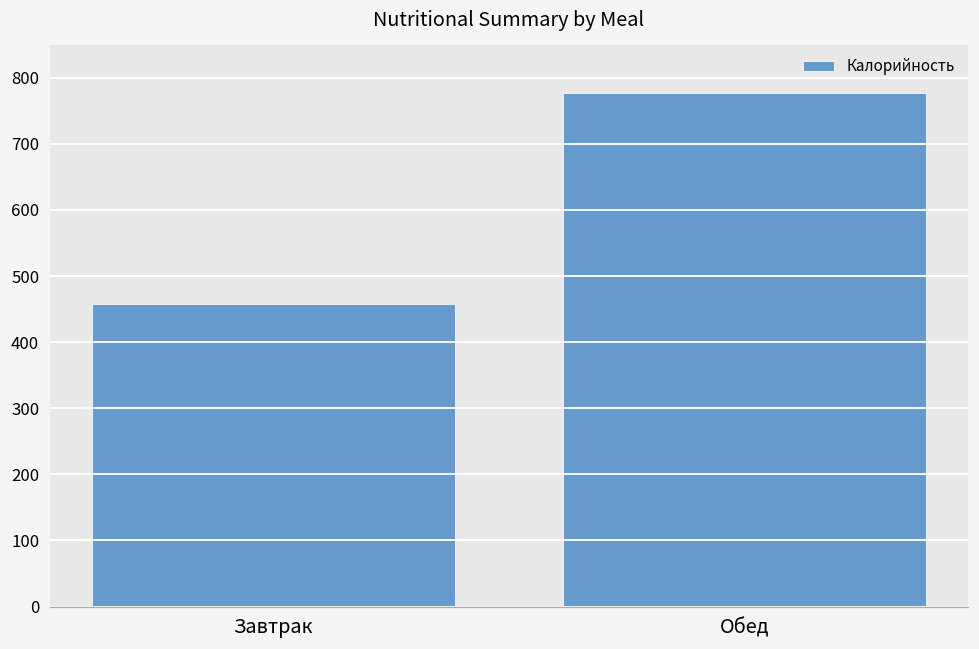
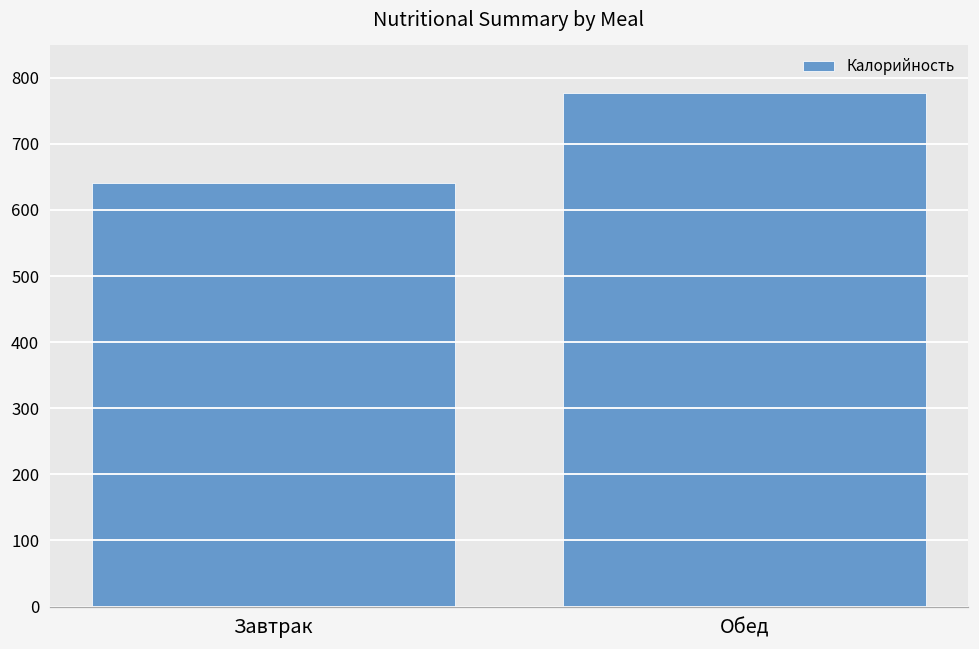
Завтрак: 460 -> 640
